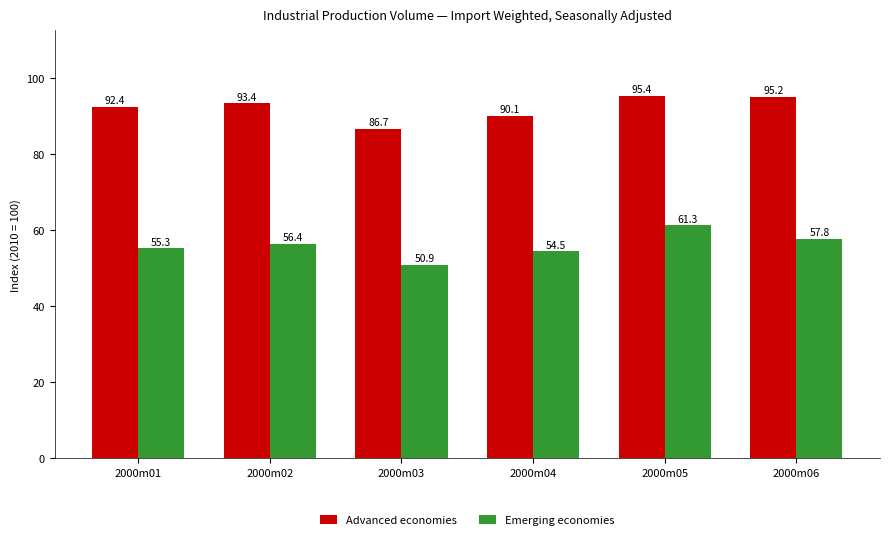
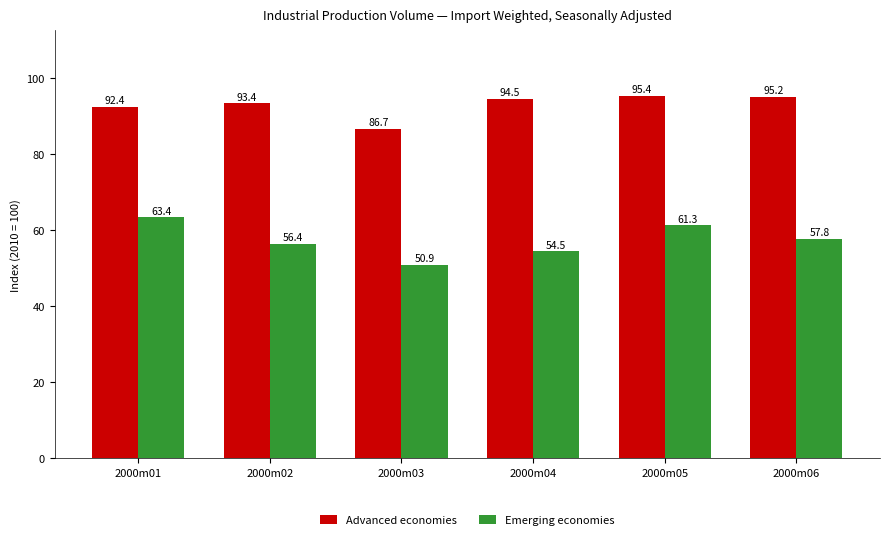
Emerging economies, 2000m01: 55.3 -> 63.4
Advanced economies, 2000m04: 90.1 -> 94.5
